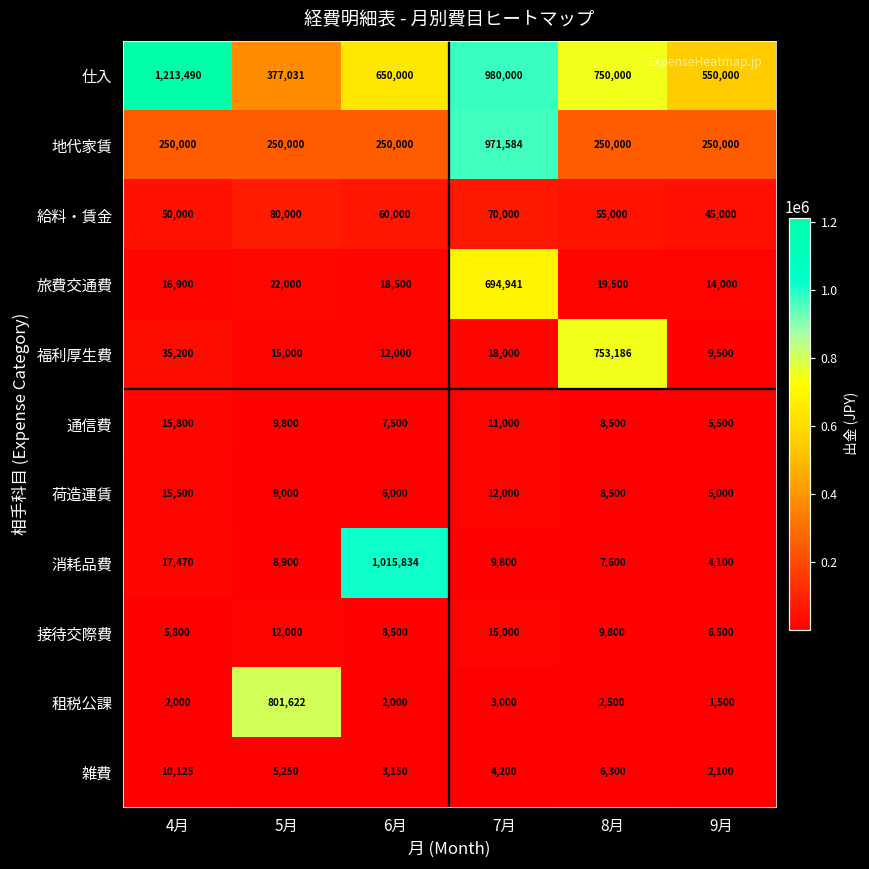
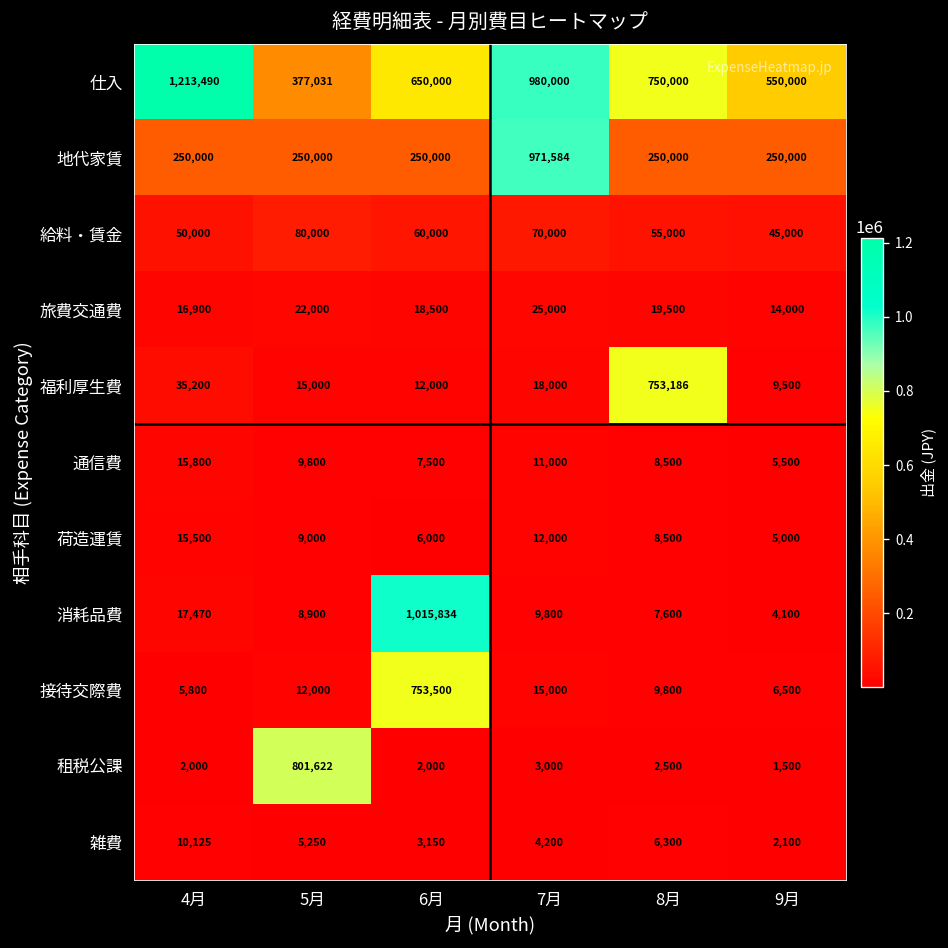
旅費交通費, 7月: 694,941 -> 25,000
接待交際費, 6月: 8,500 -> 753,500
